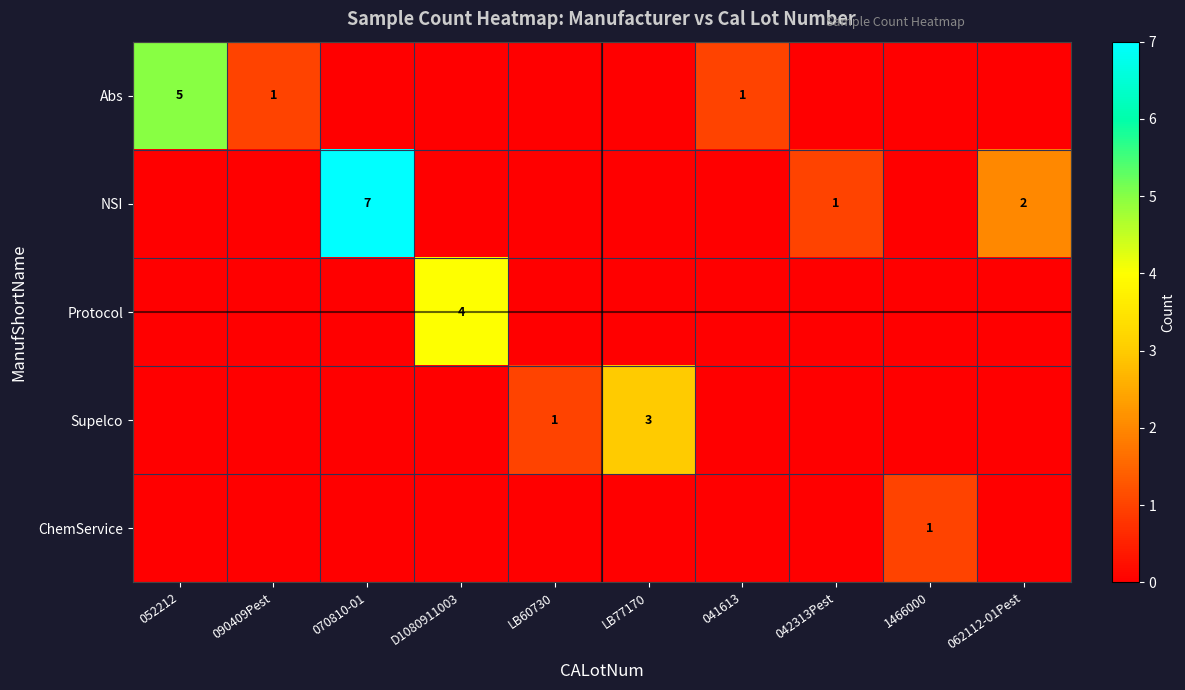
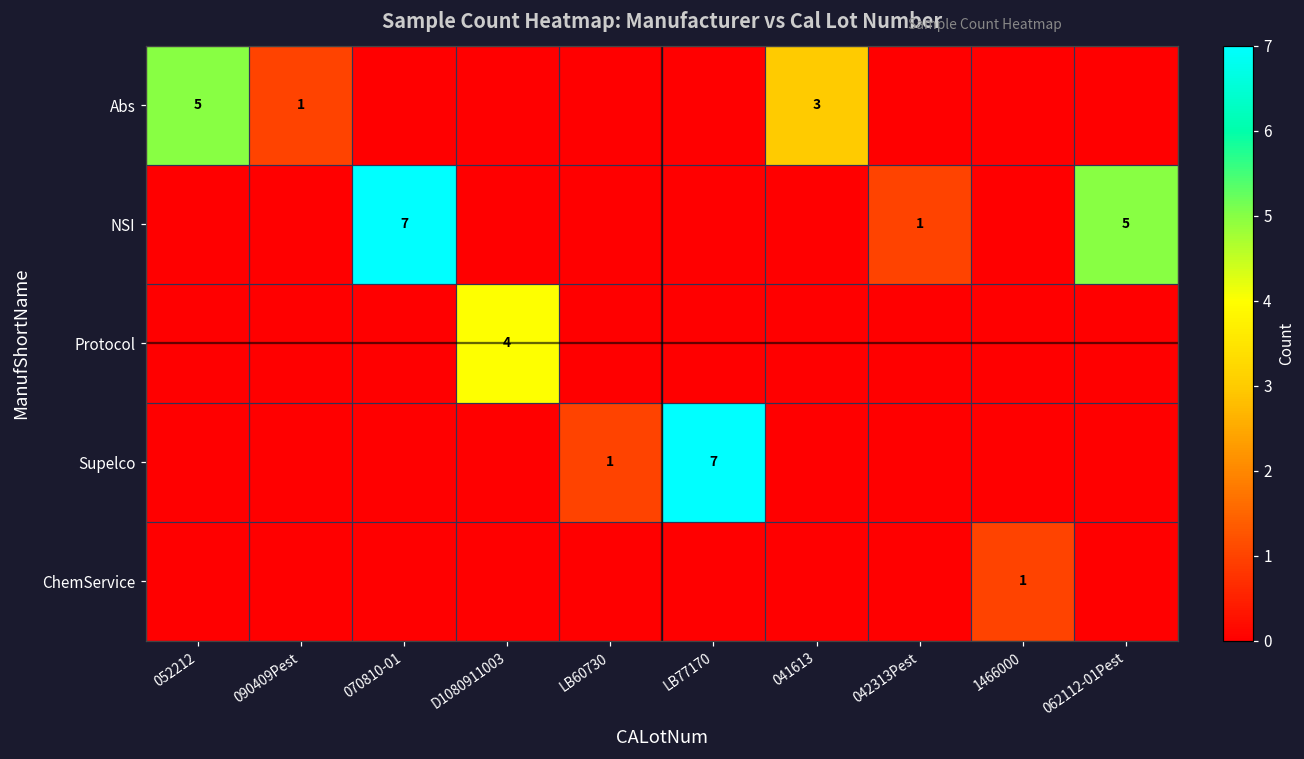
Abs, 041613: 1 -> 3
NSI, 062112-01Pest: 2 -> 5
Supelco, LB77170: 3 -> 7
